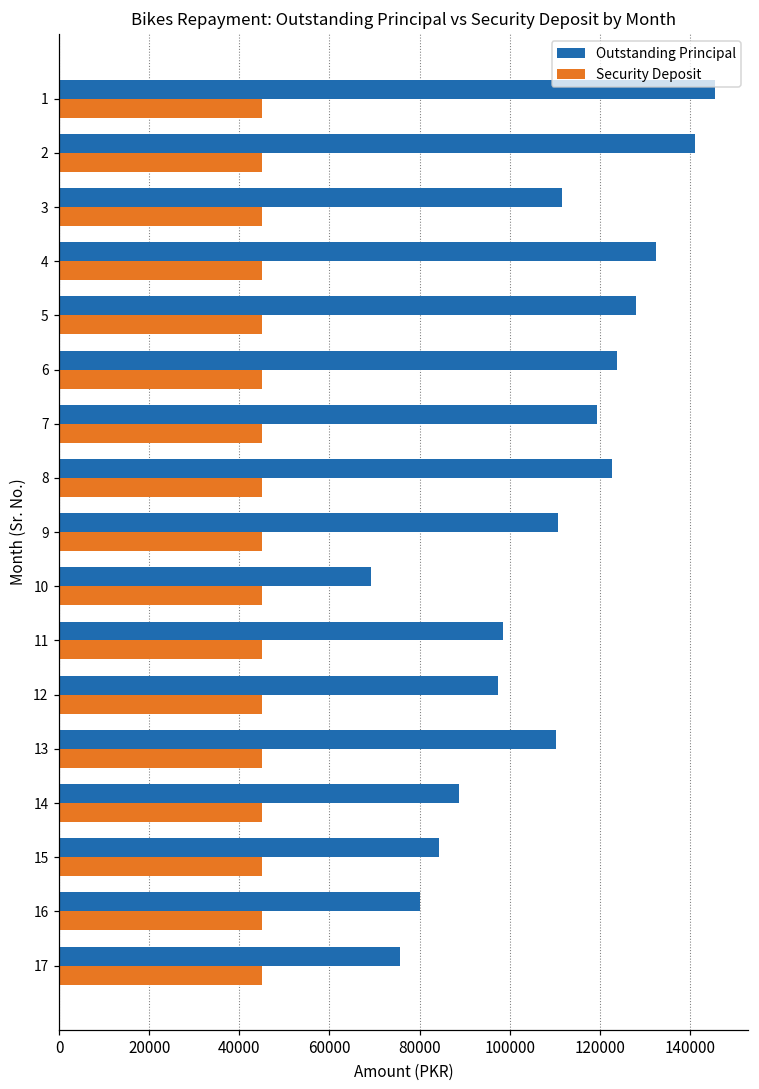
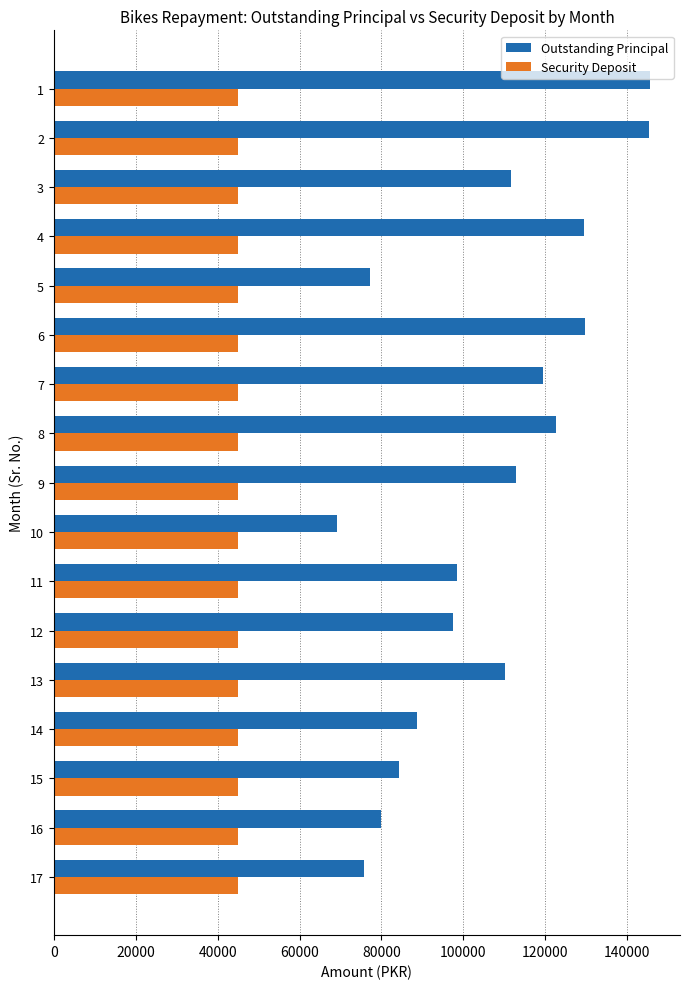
Outstanding Principal, 2: 141000 -> 145000
Outstanding Principal, 4: 133000 -> 129000
Outstanding Principal, 5: 128000 -> 77000
Outstanding Principal, 6: 124000 -> 130000
Outstanding Principal, 9: 111000 -> 113000
